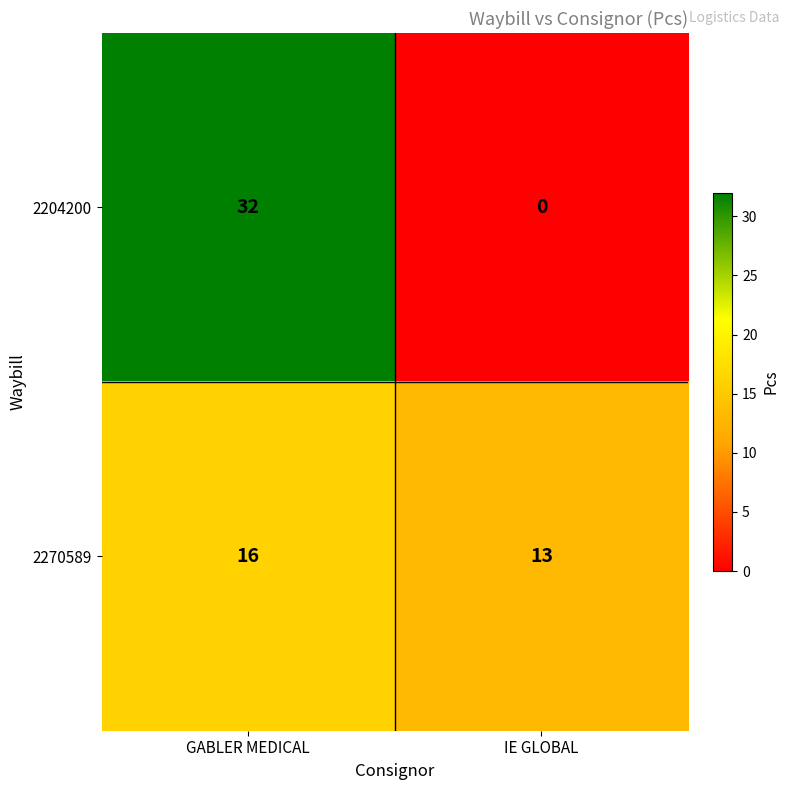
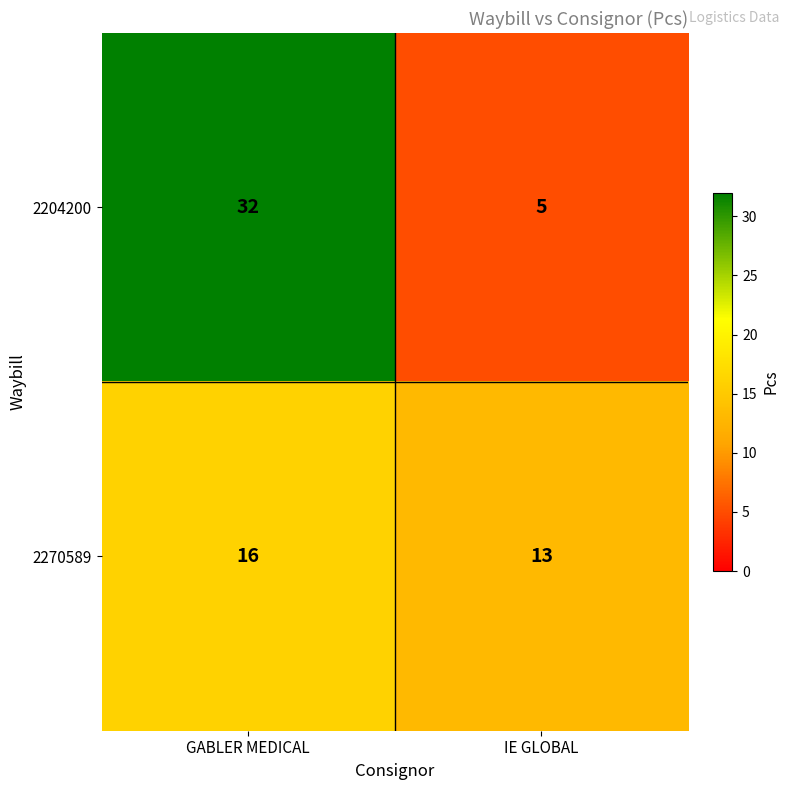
2204200, IE GLOBAL: 0 -> 5
